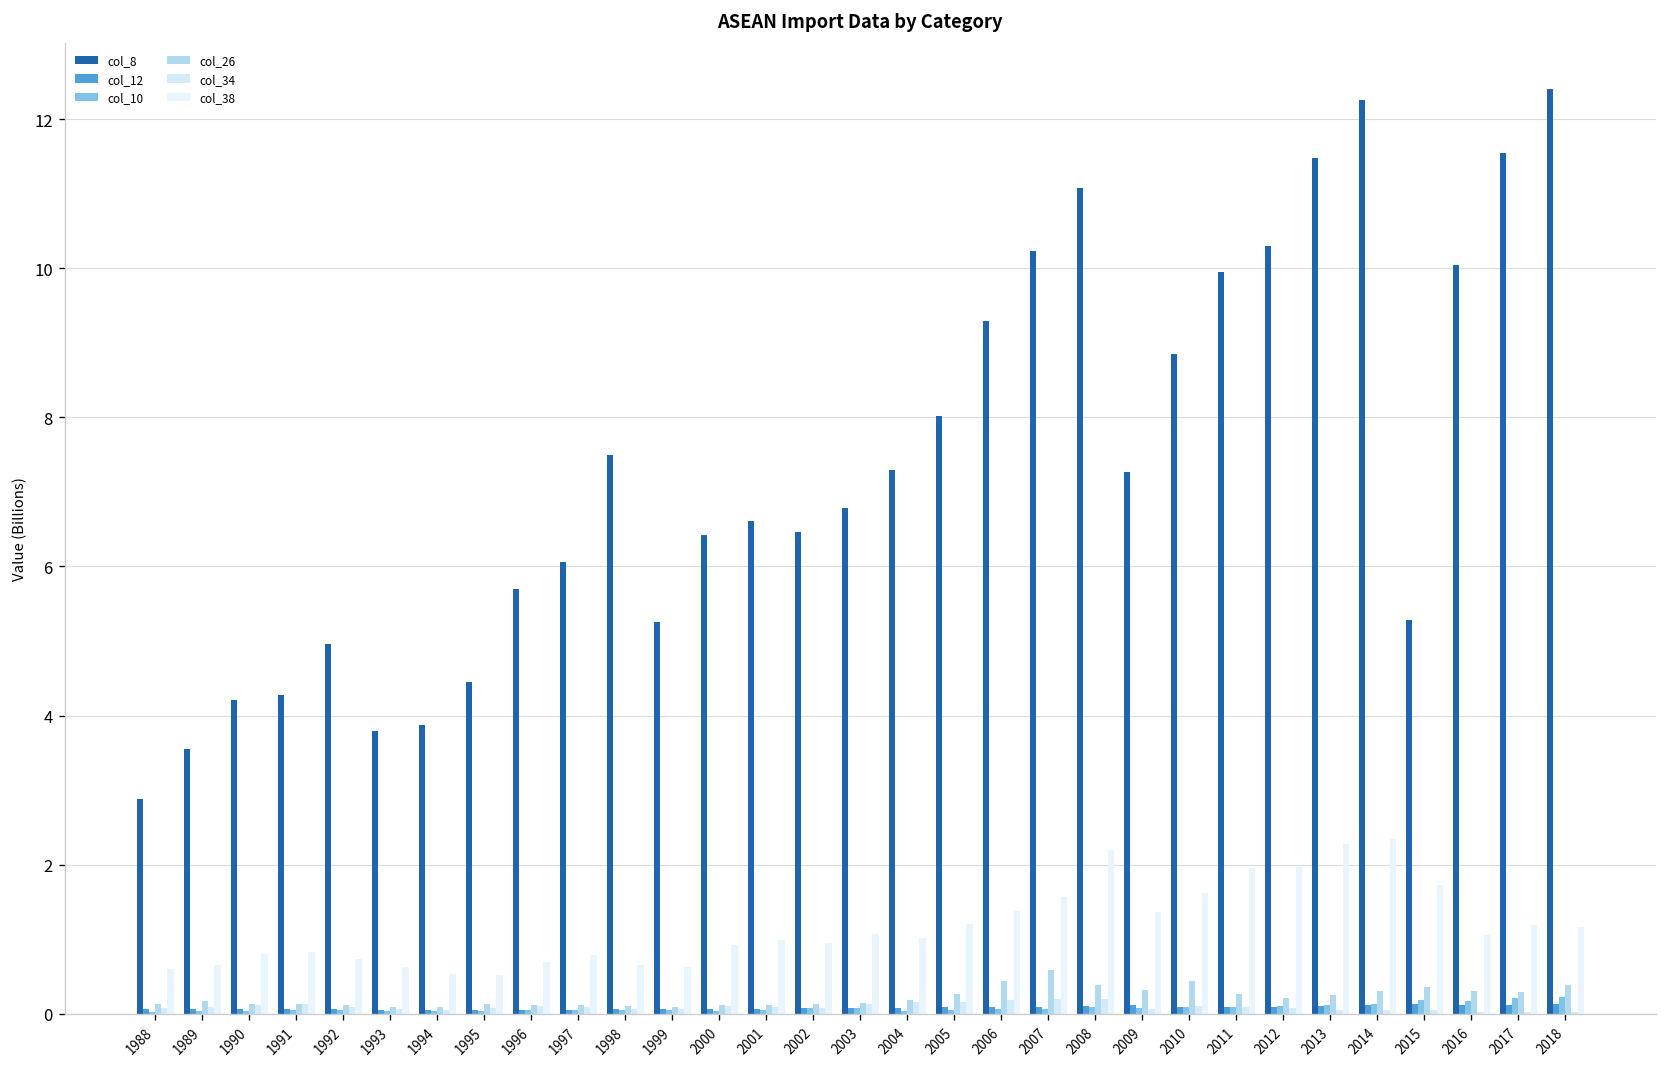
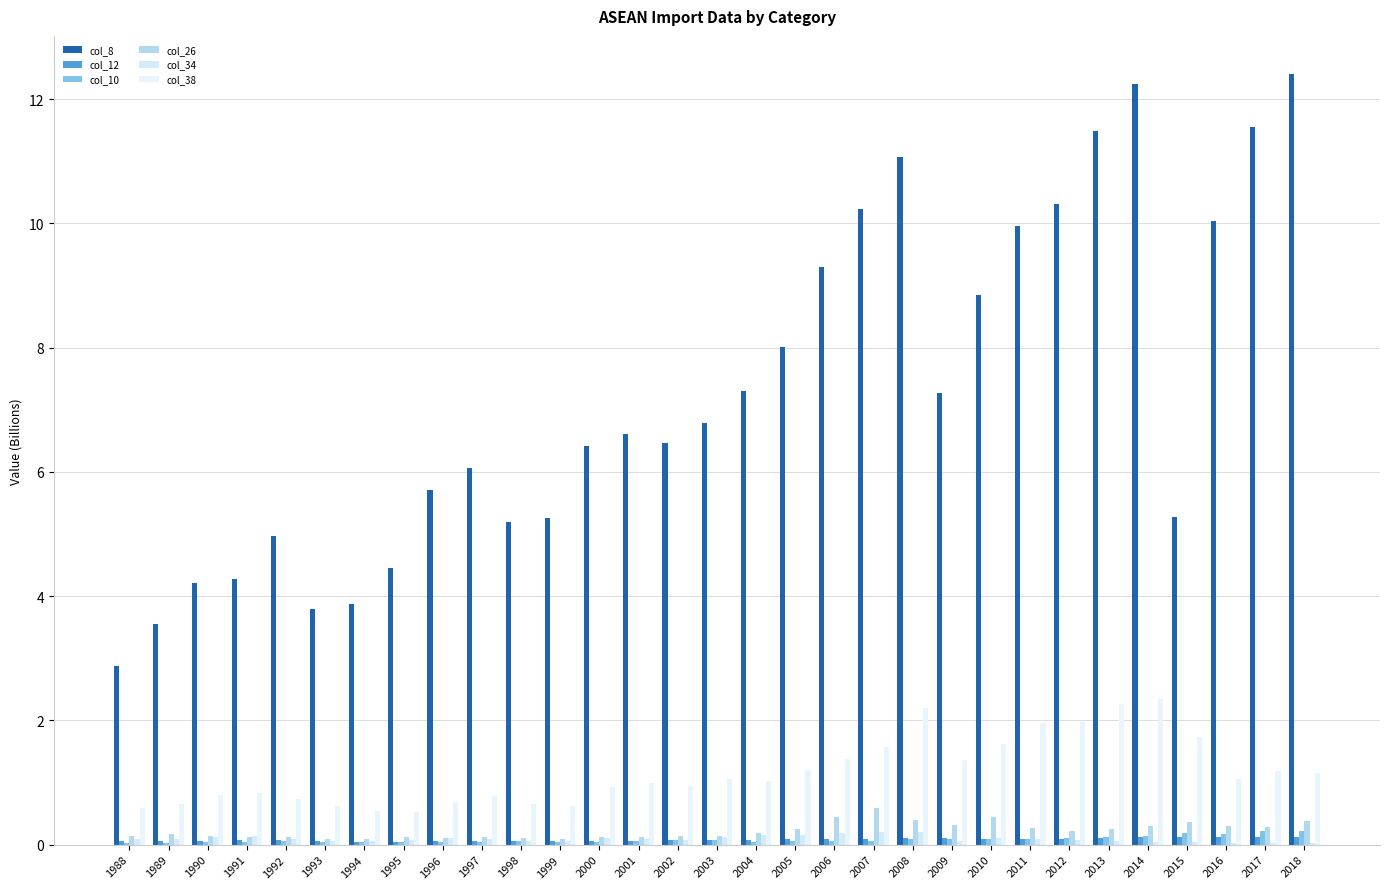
col_8, 1998: 7.5 -> 5.2
